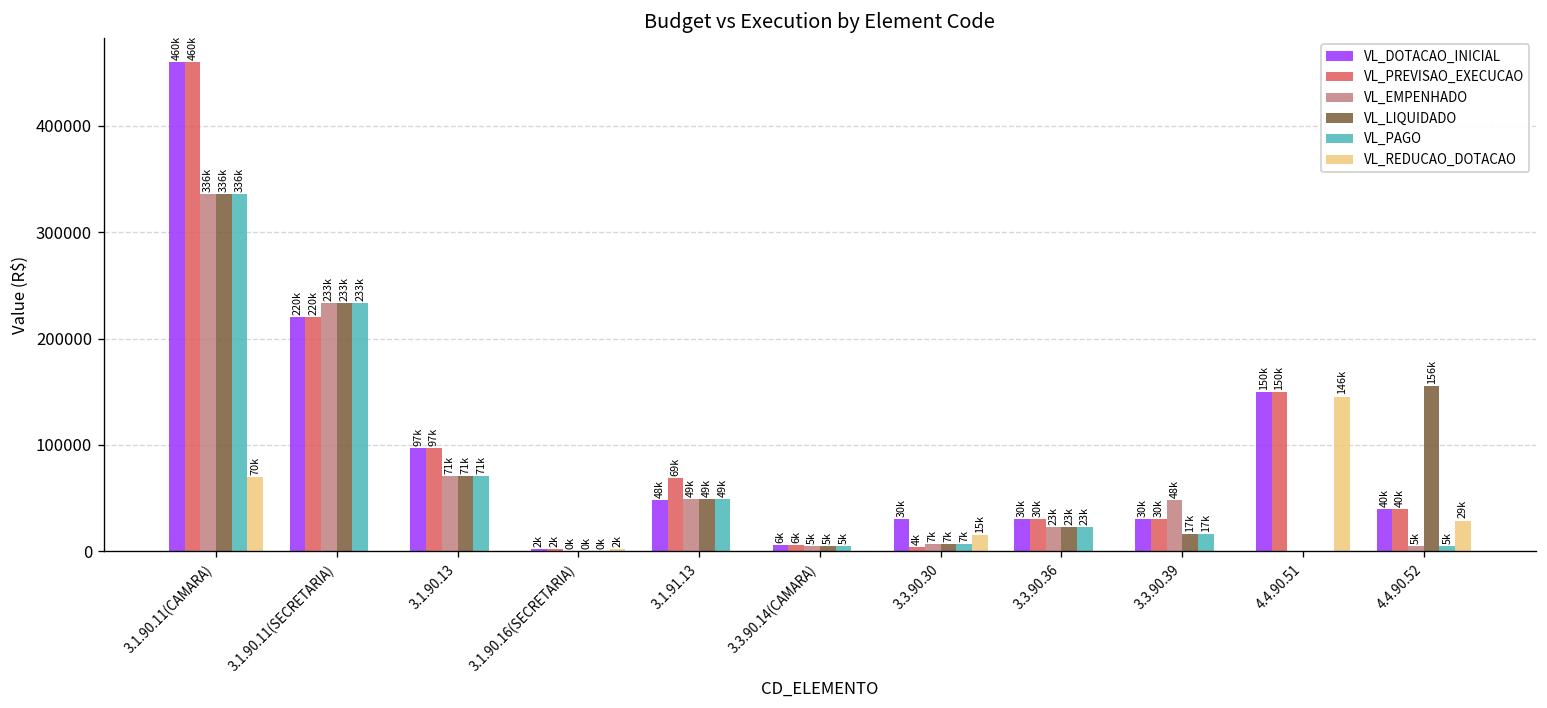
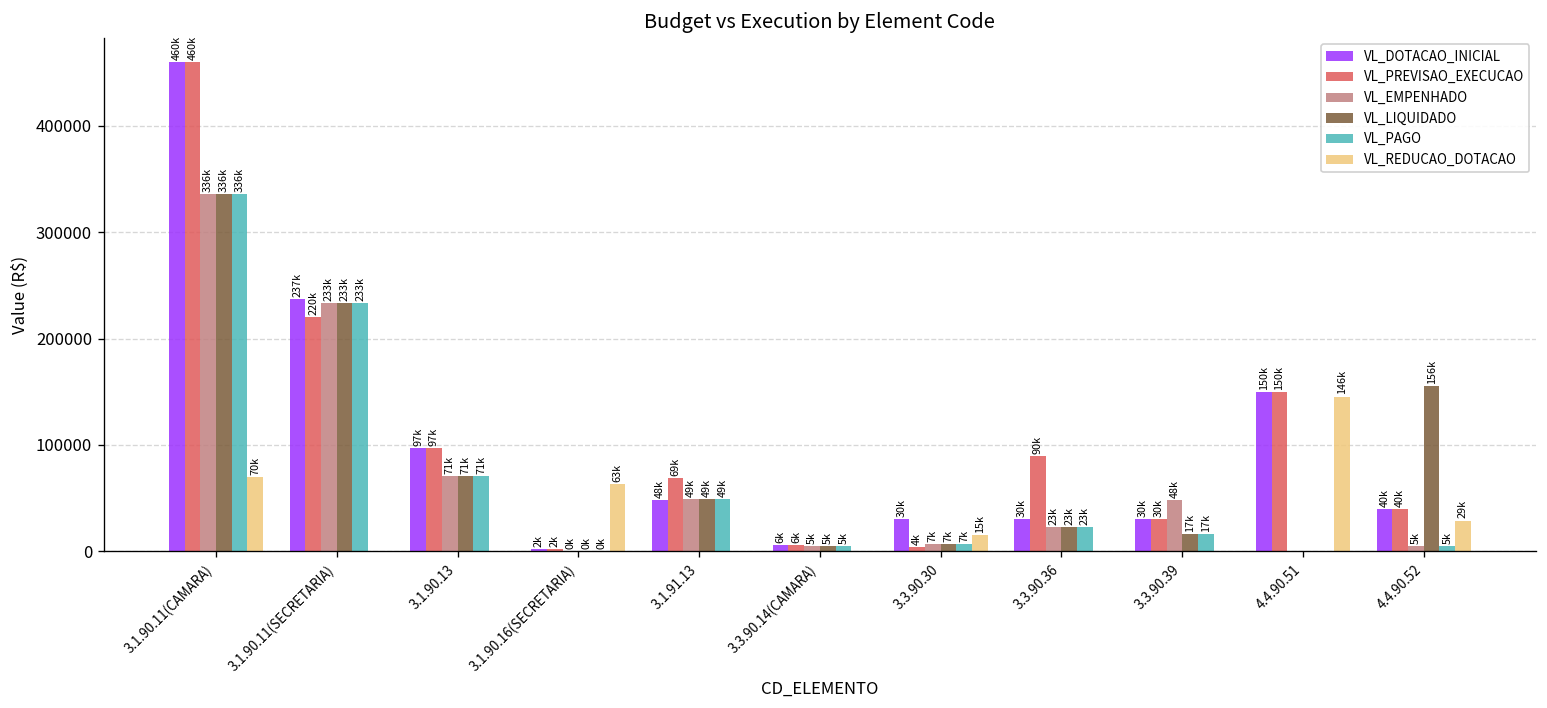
VL_DOTACAO_INICIAL, 3.1.90.11(SECRETARIA): 220k -> 237k
VL_REDUCAO_DOTACAO, 3.1.90.16(SECRETARIA): 2k -> 63k
VL_PREVISAO_EXECUCAO, 3.3.90.36: 30k -> 90k
